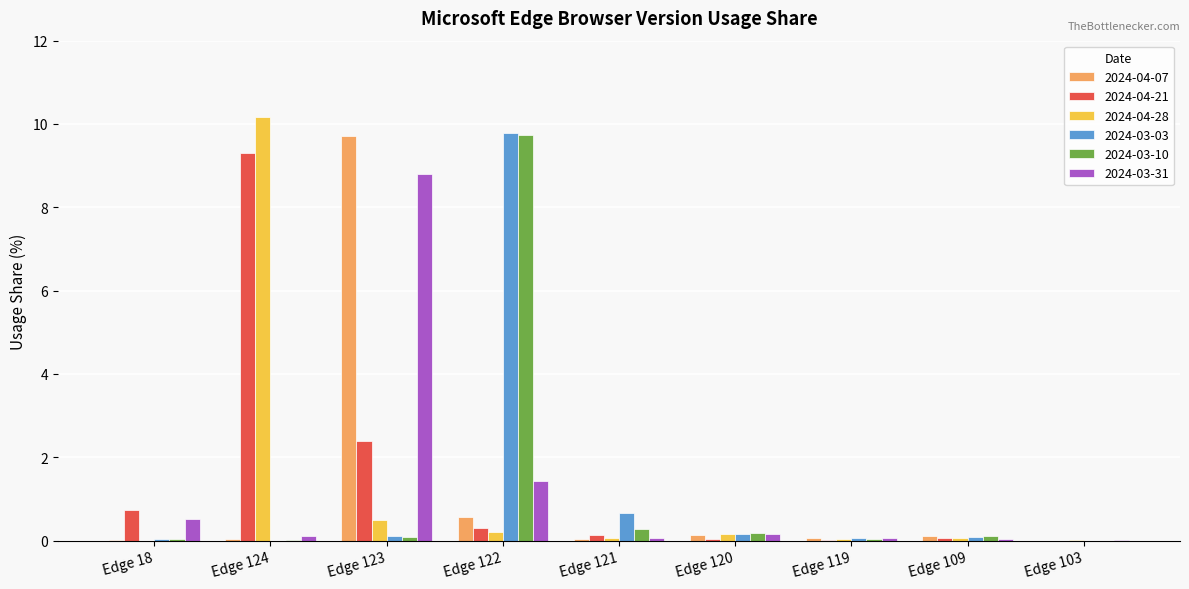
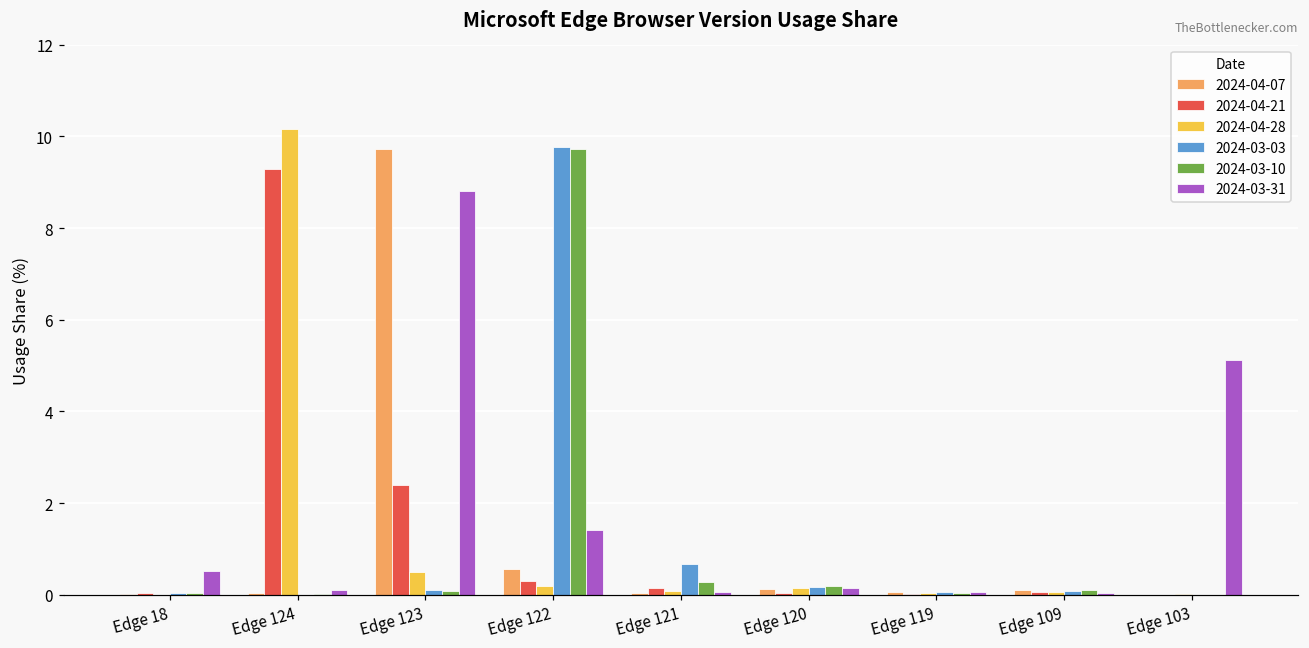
2024-04-21, Edge 18: 0.7 -> 0.0
2024-03-31, Edge 103: 0.0 -> 5.1
